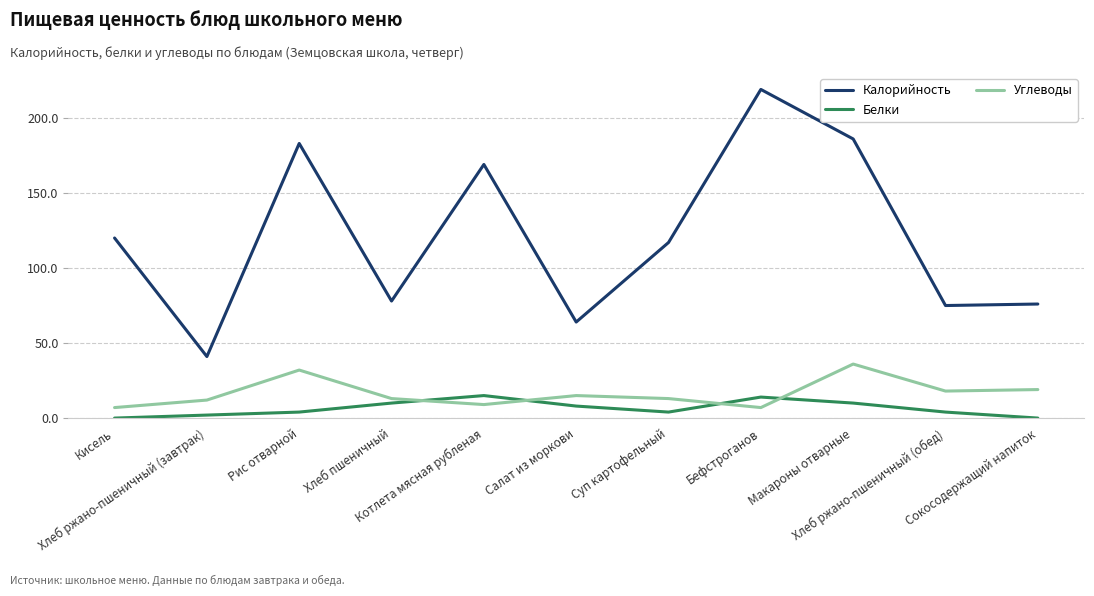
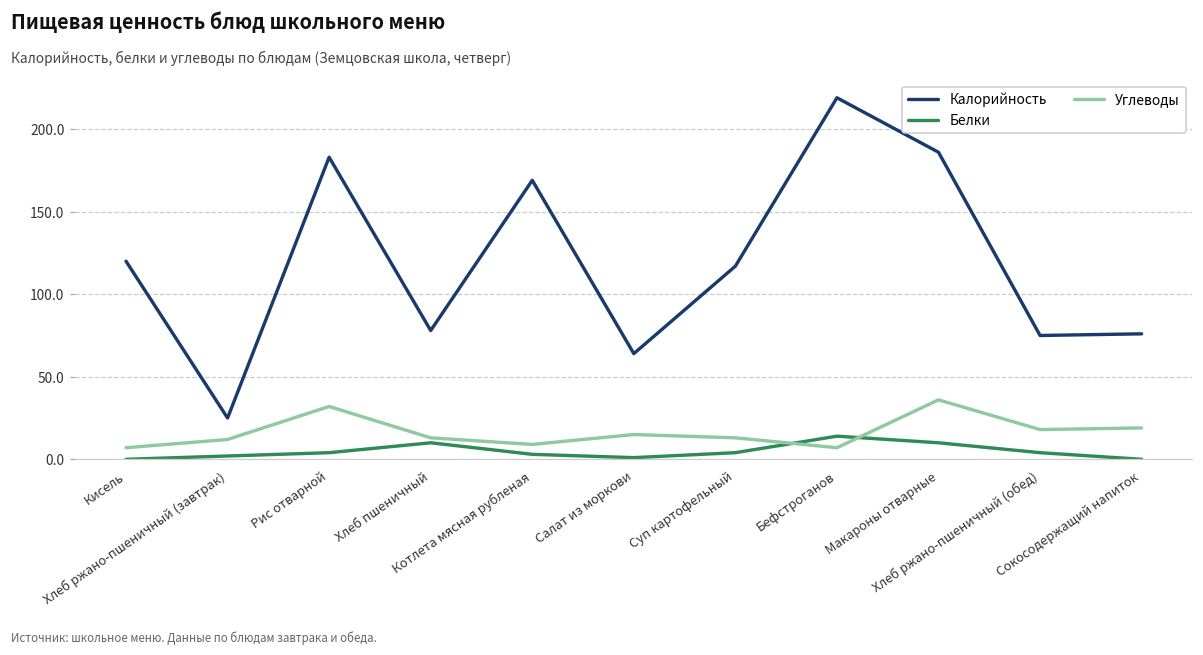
Калорийность, Хлеб ржано-пшеничный (завтрак): 41 -> 25
Белки, Котлета мясная рубленая: 15 -> 3
Белки, Салат из моркови: 8 -> 1
